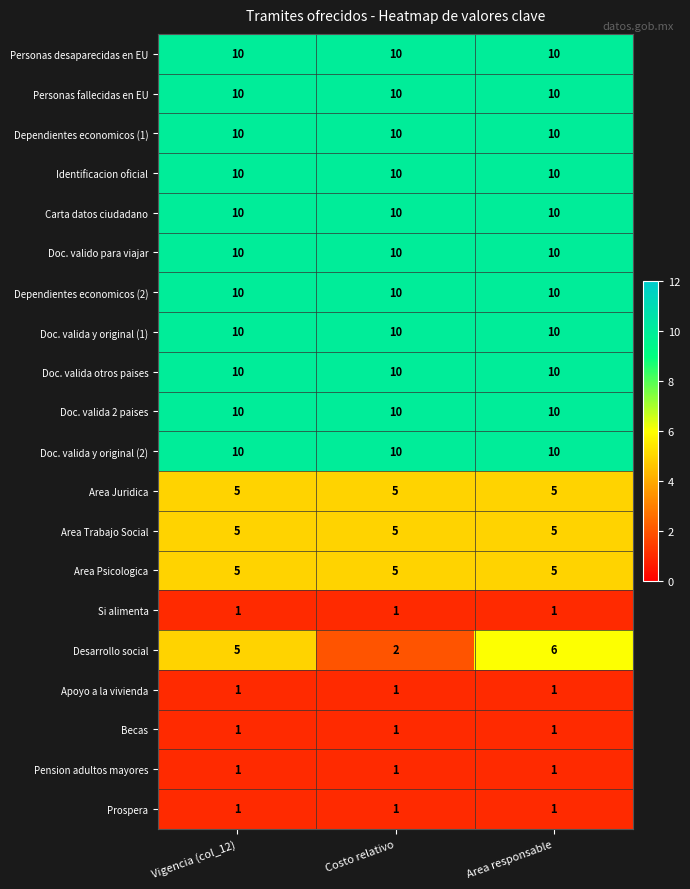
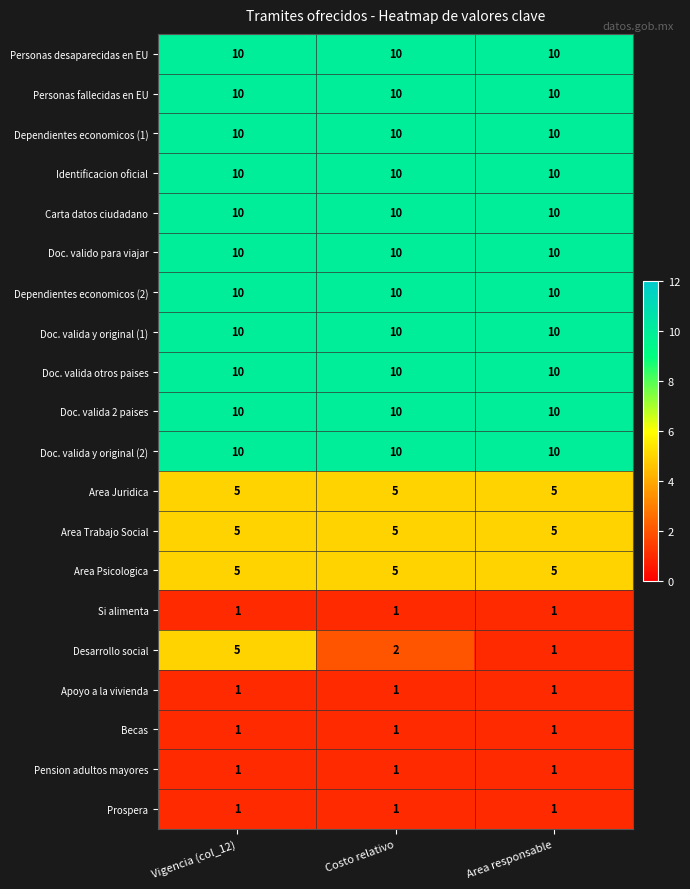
Desarrollo social, Area responsable: 6 -> 1
